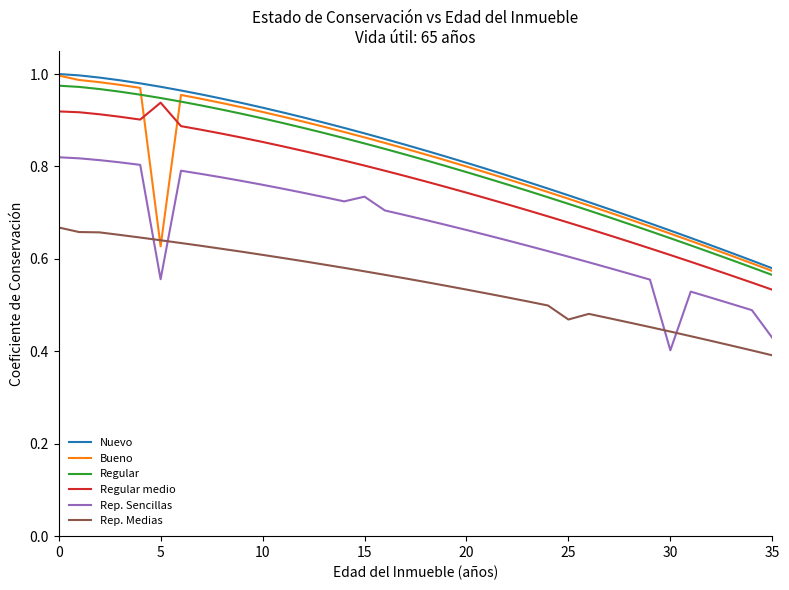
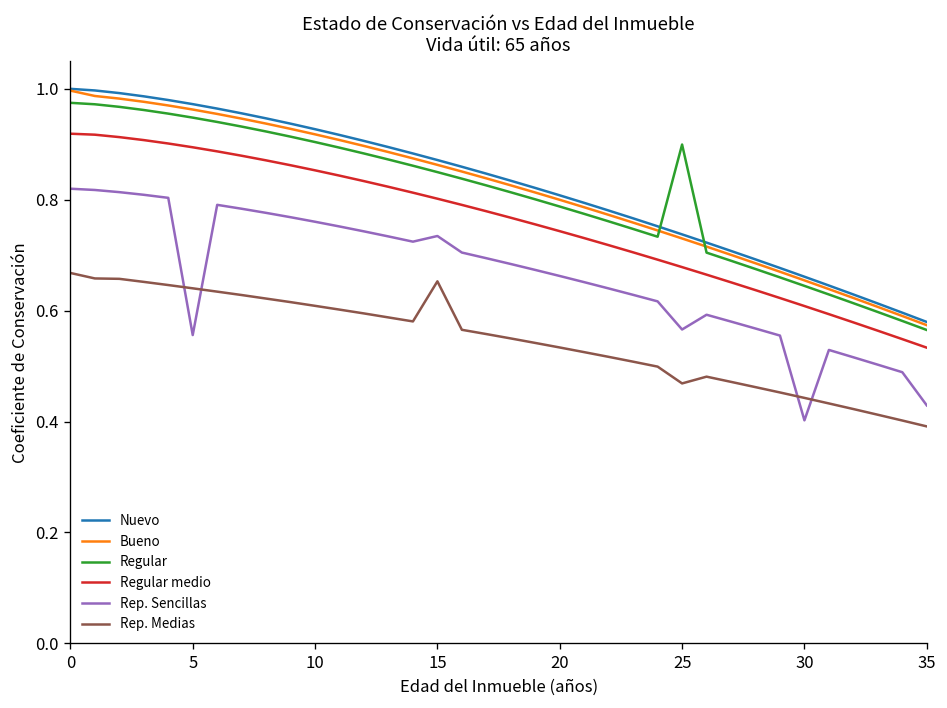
Bueno, 5: 0.63 -> 0.96
Regular medio, 5: 0.94 -> 0.89
Rep. Medias, 15: 0.57 -> 0.65
Regular, 25: 0.72 -> 0.90
Rep. Sencillas, 25: 0.60 -> 0.57
